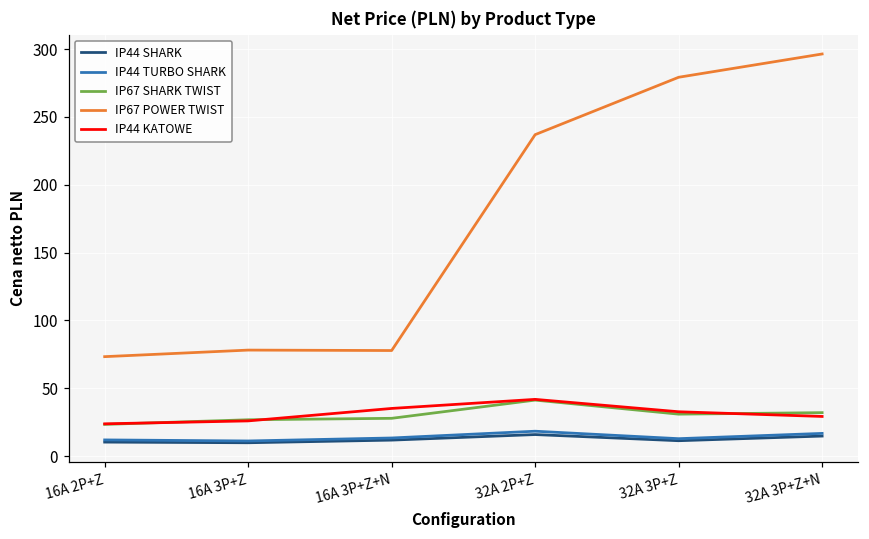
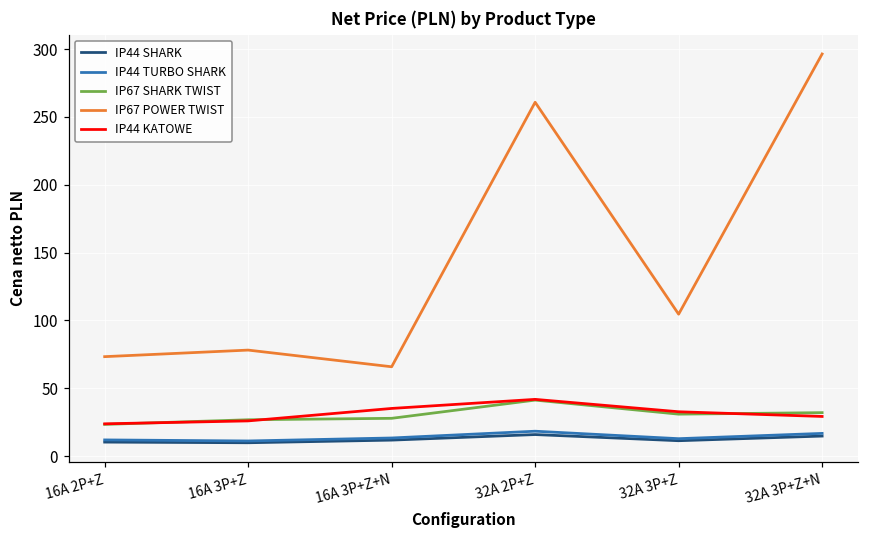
IP67 POWER TWIST, 16A 3P+Z+N: 78 -> 66
IP67 POWER TWIST, 32A 2P+Z: 237 -> 261
IP67 POWER TWIST, 32A 3P+Z: 279 -> 105
